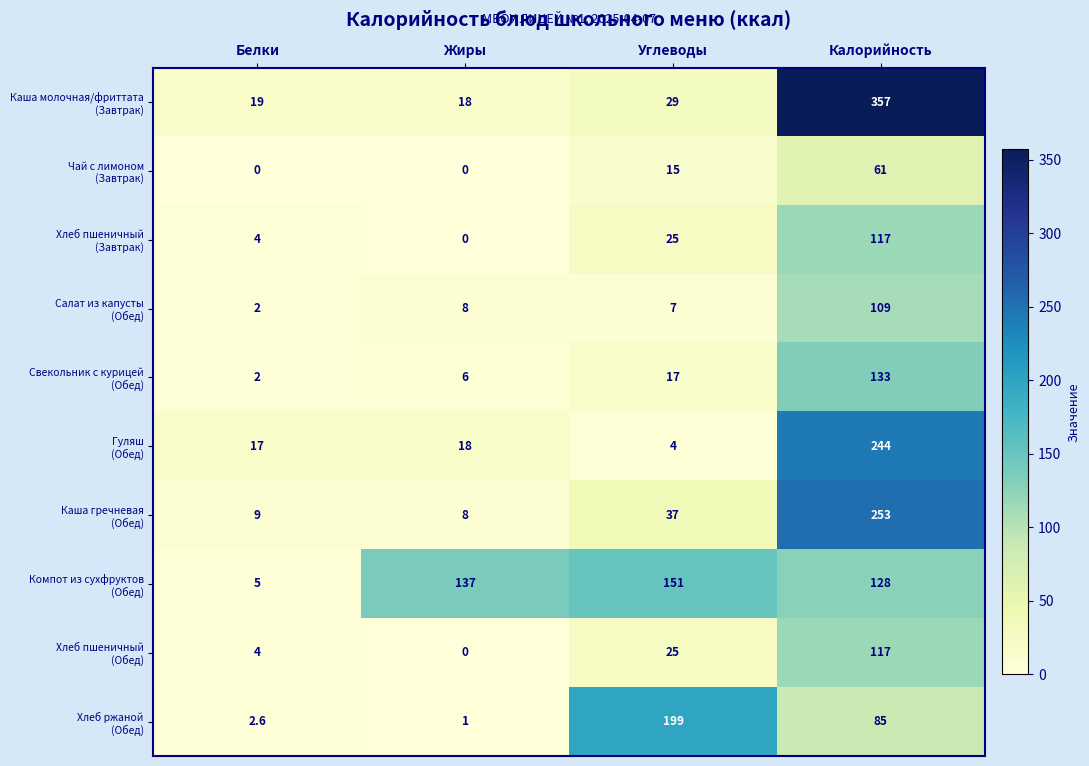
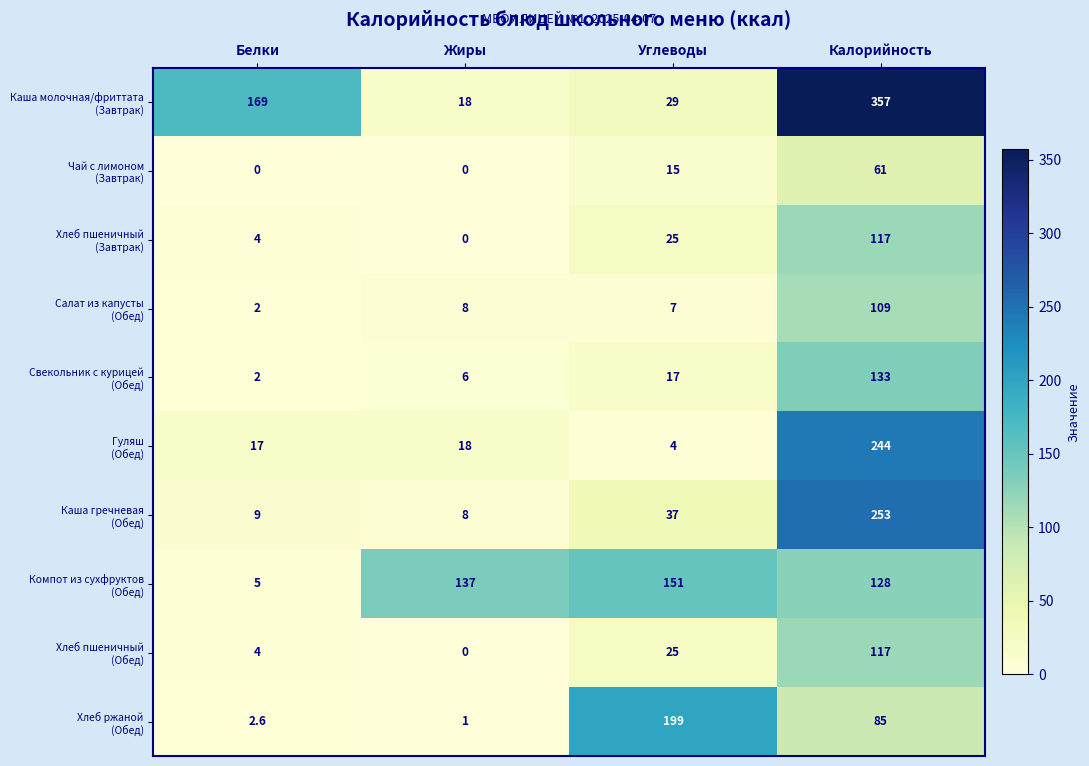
Каша молочная/фриттата (Завтрак), Белки: 19 -> 169
